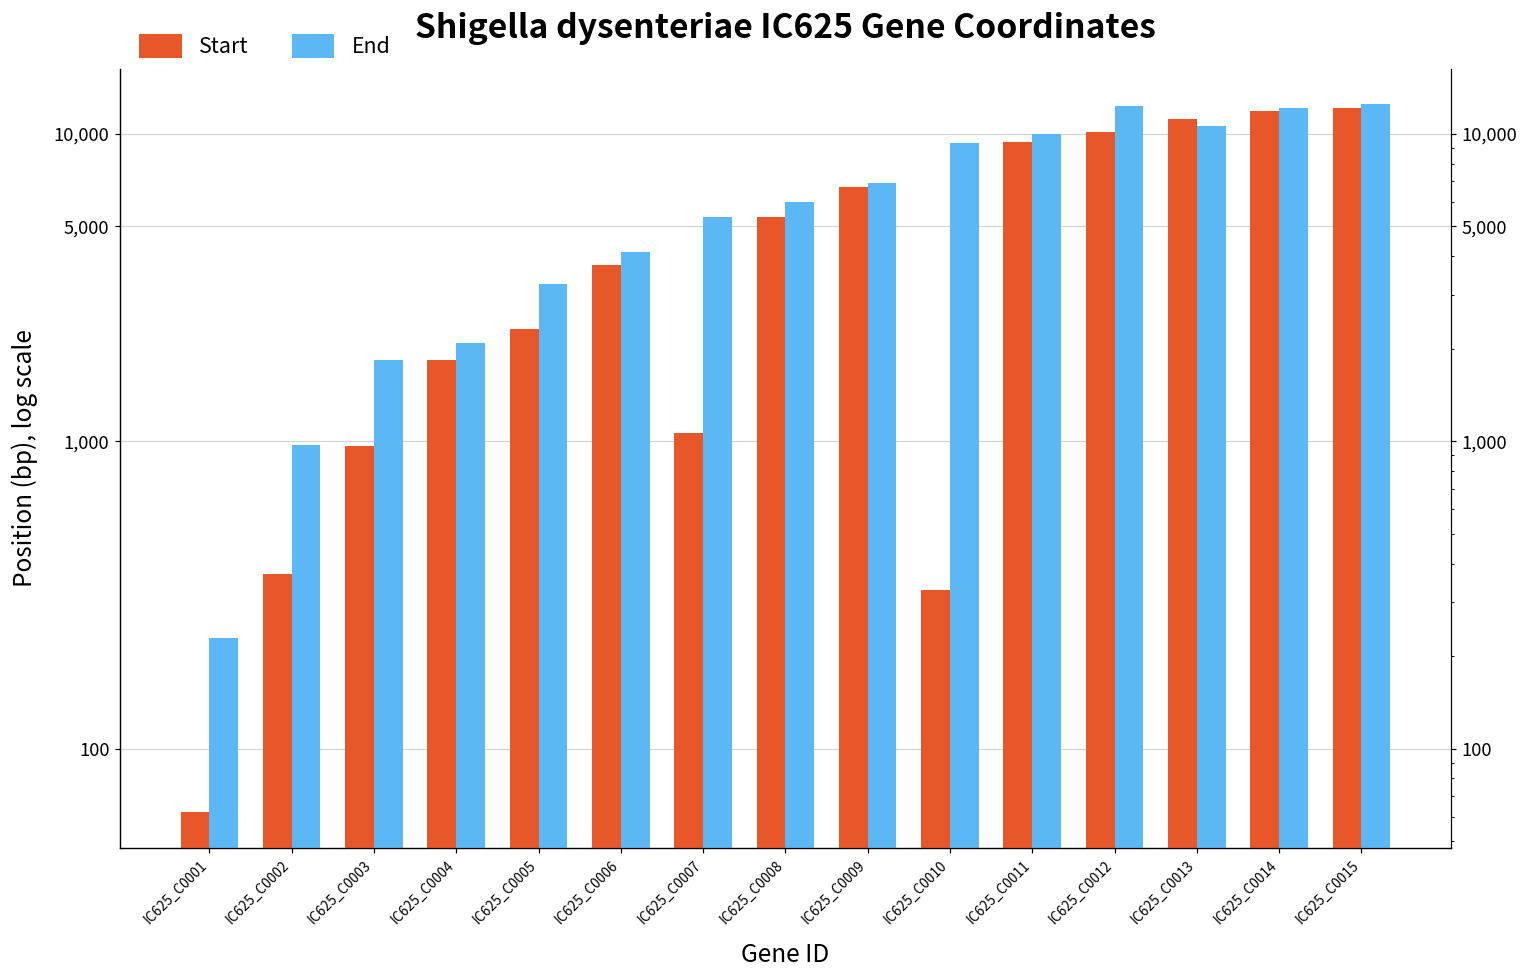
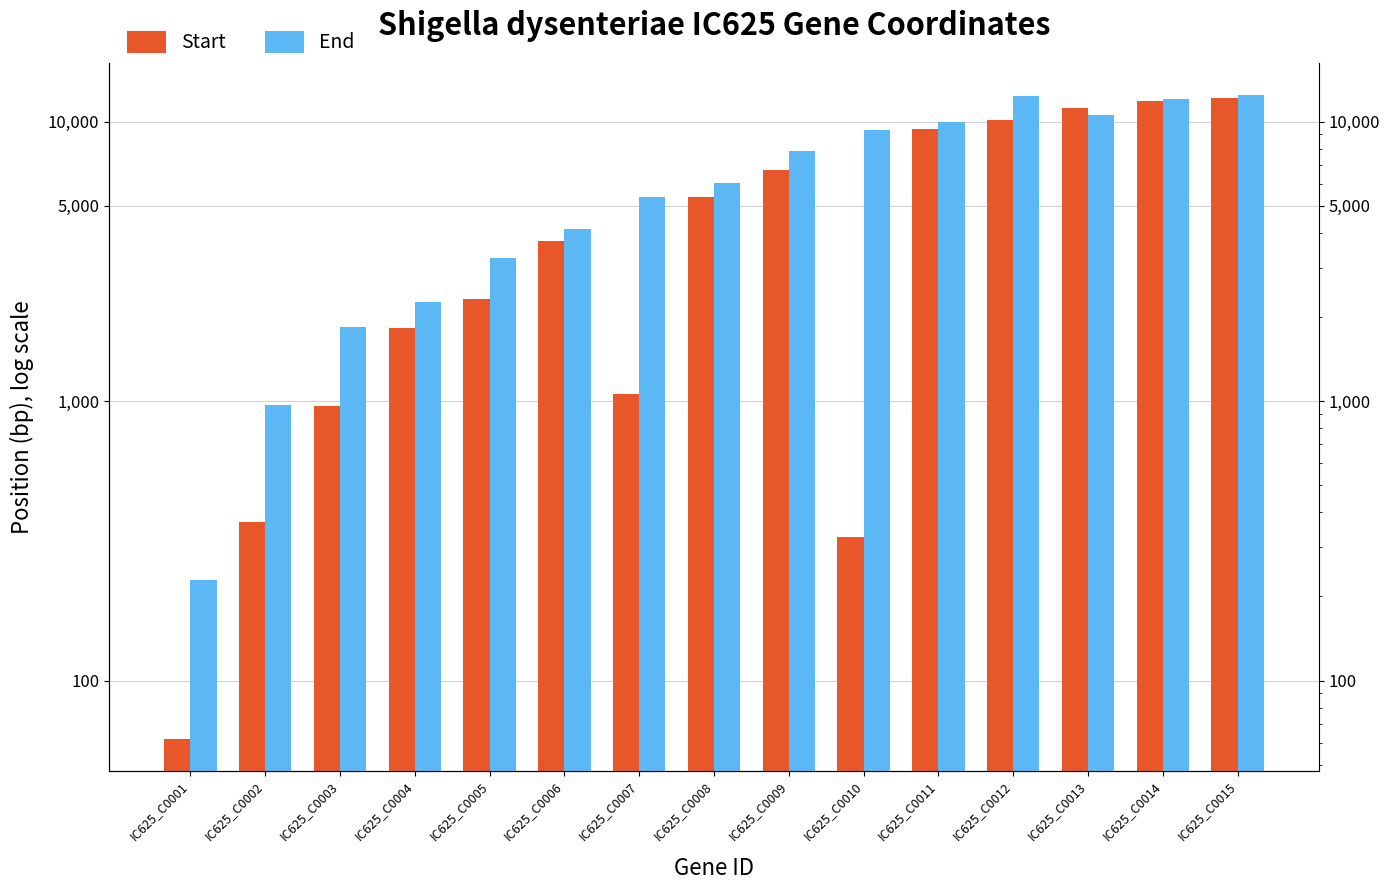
End, IC625_C0004: 2,100 -> 2,300
End, IC625_C0009: 6,900 -> 7,800
